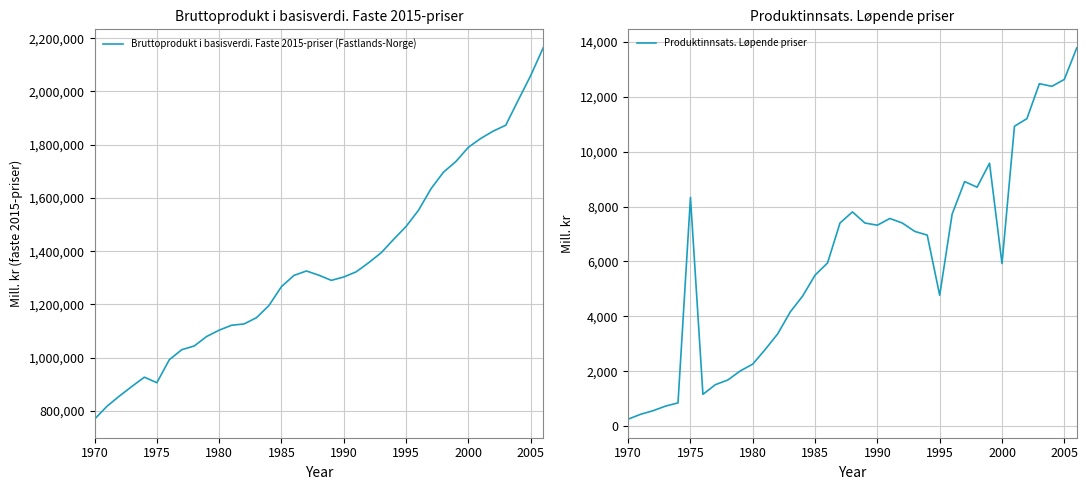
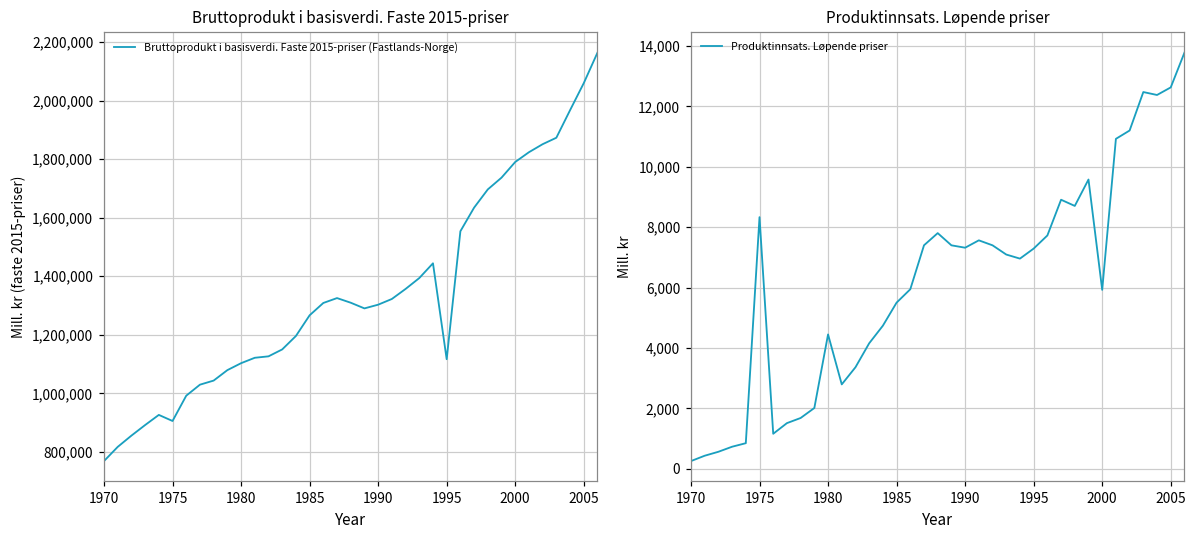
Bruttoprodukt i basisverdi. Faste 2015-priser, 1995: 1,490,000 -> 1,120,000
Produktinnsats. Løpende priser, 1980: 2,300 -> 4,500
Produktinnsats. Løpende priser, 1995: 4,800 -> 7,300
